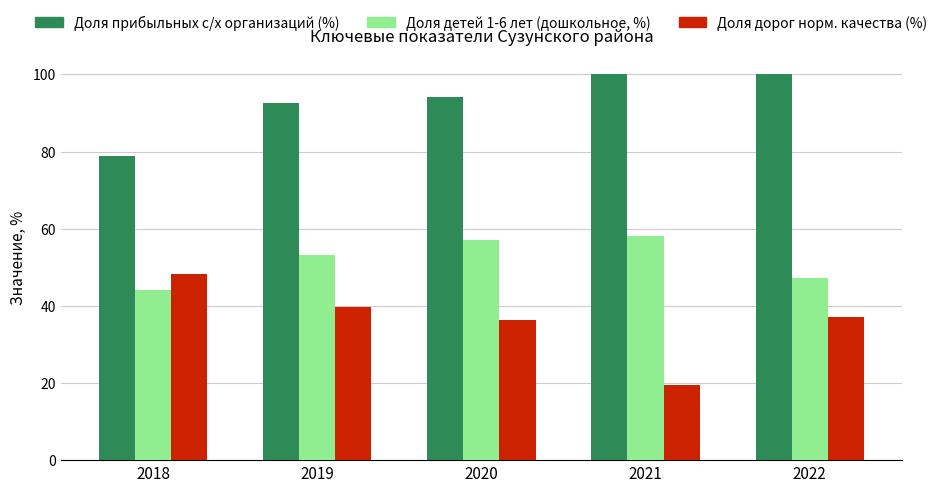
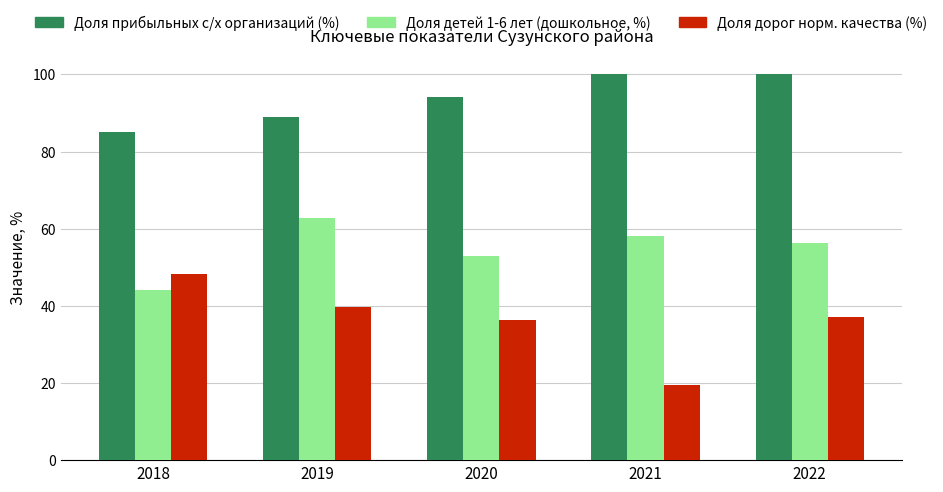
Доля прибыльных с/х организаций (%), 2018: 79 -> 85
Доля прибыльных с/х организаций (%), 2019: 93 -> 89
Доля детей 1-6 лет (дошкольное, %), 2019: 53 -> 63
Доля детей 1-6 лет (дошкольное, %), 2020: 57 -> 53
Доля детей 1-6 лет (дошкольное, %), 2022: 47 -> 56
